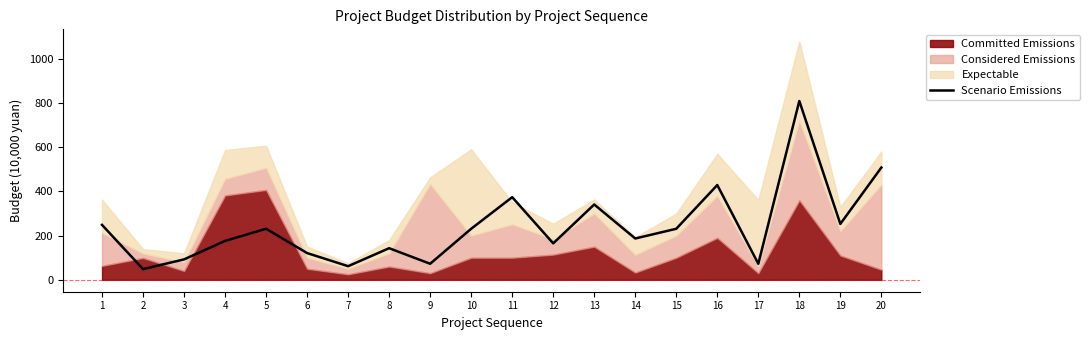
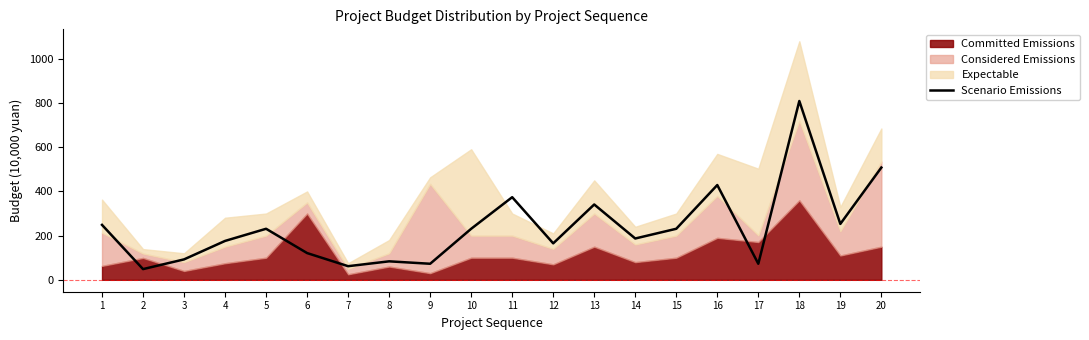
Committed Emissions, 4: 380 -> 80
Committed Emissions, 5: 410 -> 100
Committed Emissions, 6: 50 -> 300
Scenario Emissions, 8: 140 -> 80
Considered Emissions, 11: 150 -> 100
Committed Emissions, 12: 110 -> 70
Expectable, 13: 60 -> 150
Committed Emissions, 14: 30 -> 80
Committed Emissions, 17: 30 -> 170
Committed Emissions, 20: 50 -> 150
